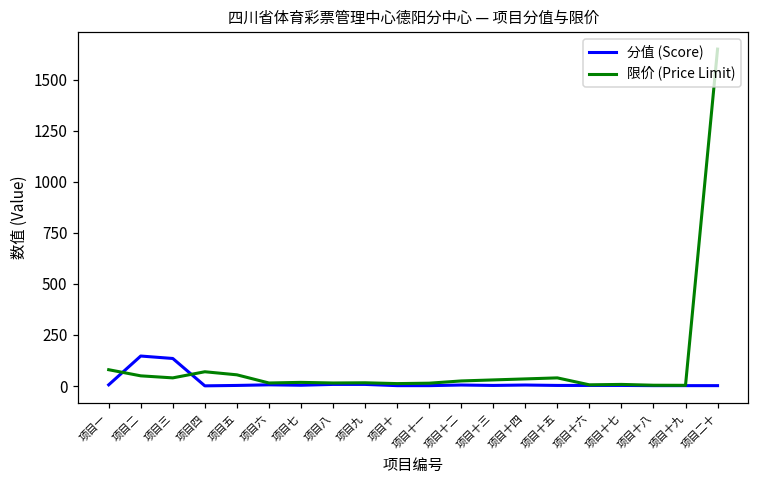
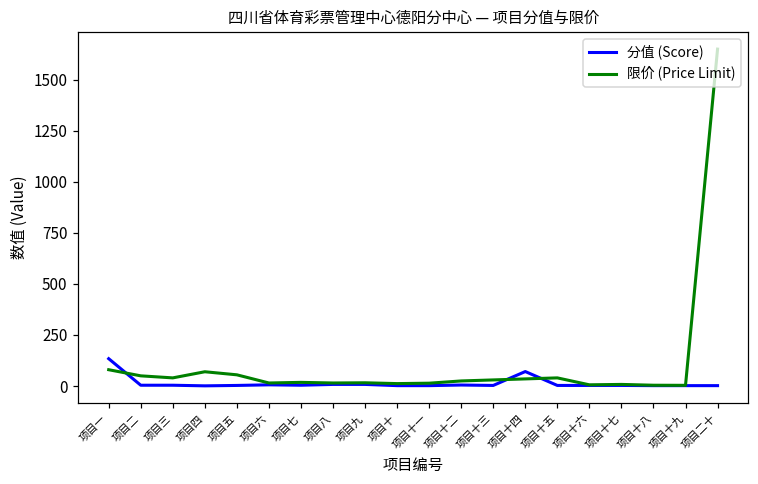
分值 (Score), 项目一: 10 -> 130
分值 (Score), 项目二: 150 -> 0
分值 (Score), 项目三: 140 -> 0
分值 (Score), 项目十四: 10 -> 70
